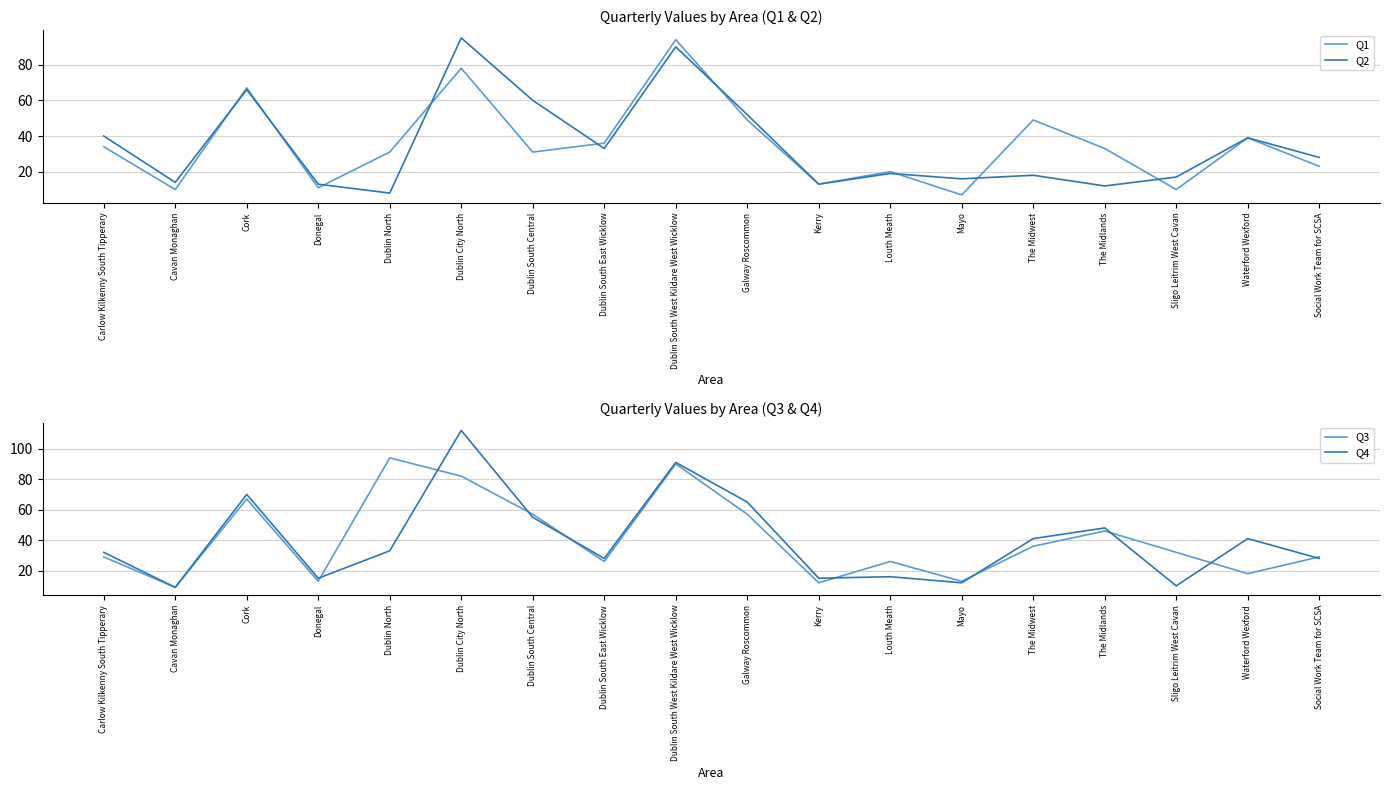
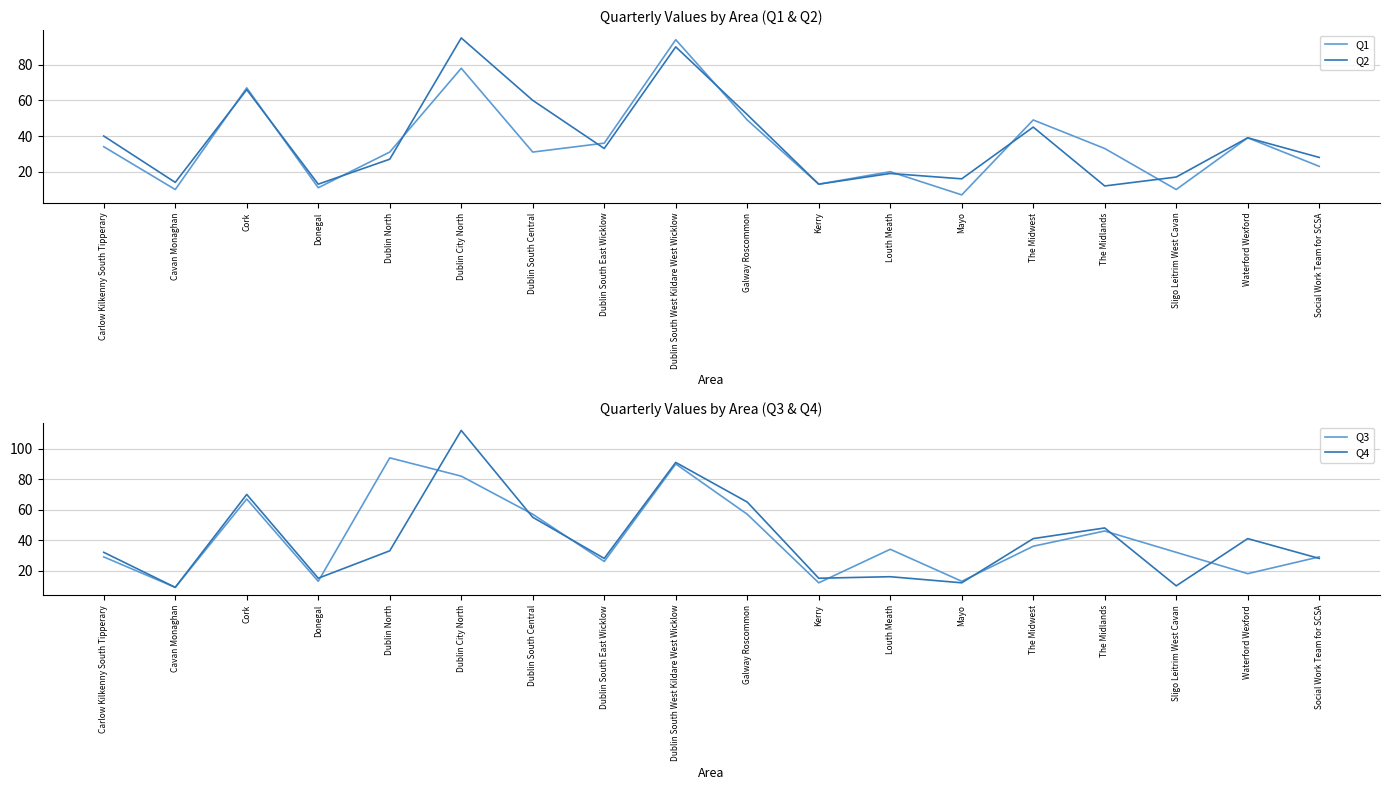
Quarterly Values by Area (Q1 & Q2), Q2, Dublin North: 8 -> 27
Quarterly Values by Area (Q1 & Q2), Q2, The Midwest: 18 -> 45
Quarterly Values by Area (Q3 & Q4), Q3, Louth Meath: 26 -> 34
